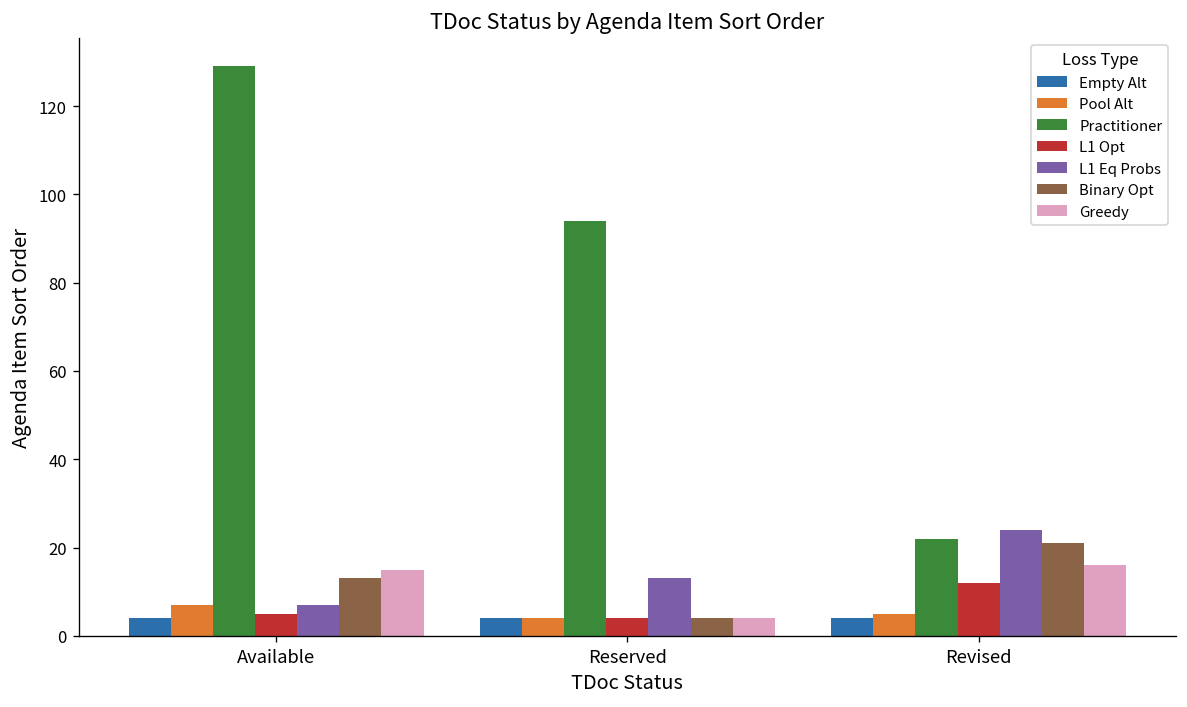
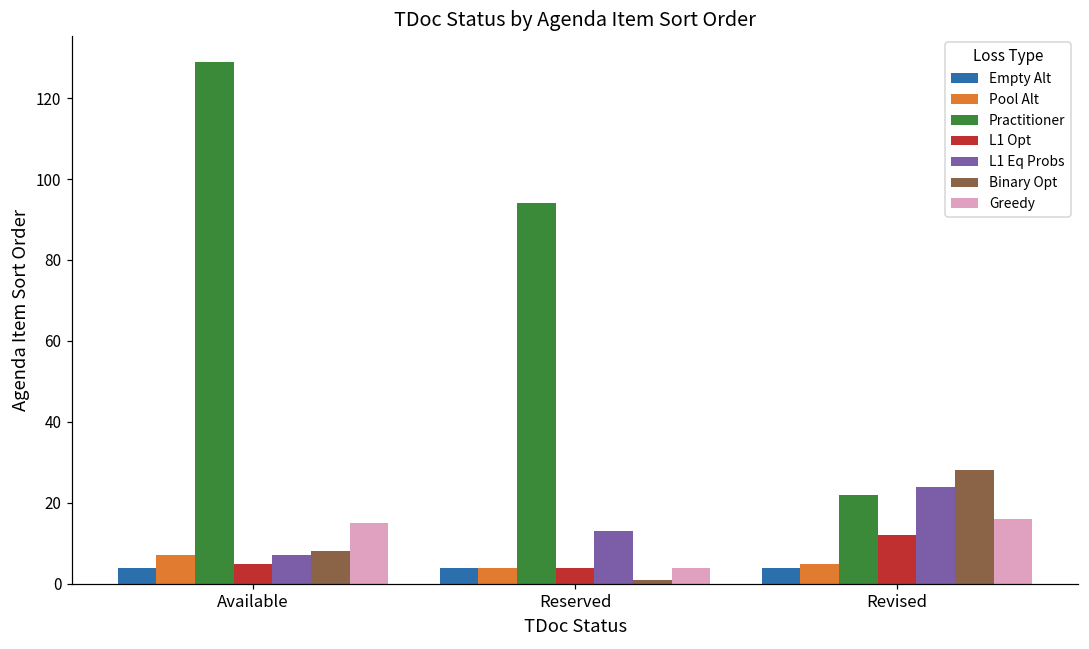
Binary Opt, Available: 13 -> 8
Binary Opt, Reserved: 4 -> 1
Binary Opt, Revised: 21 -> 28
